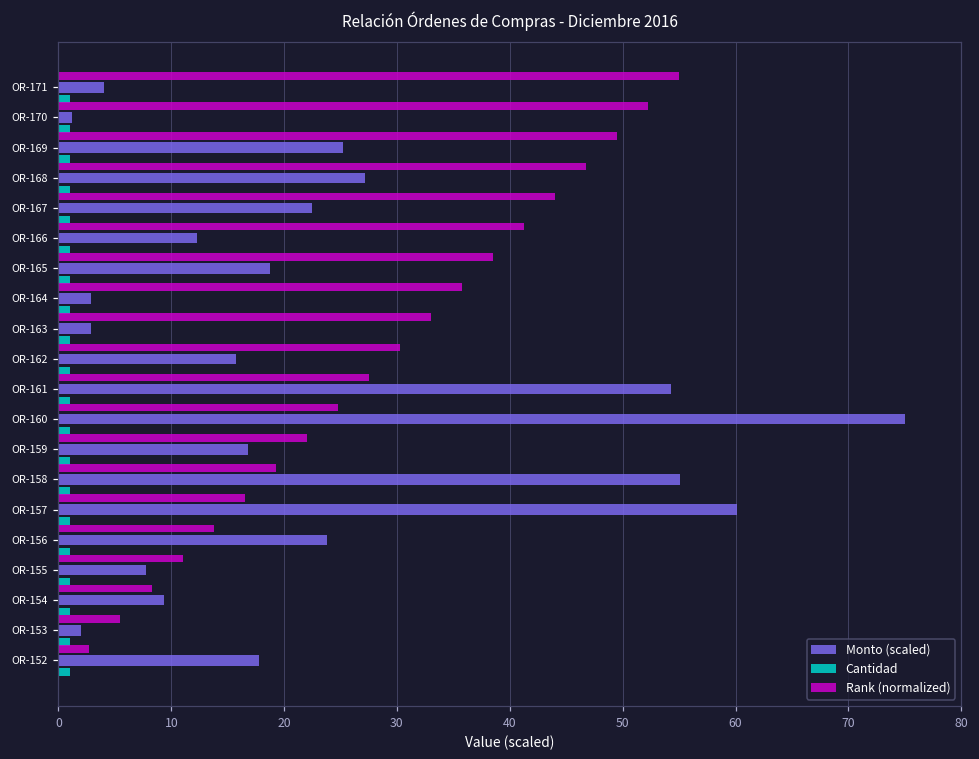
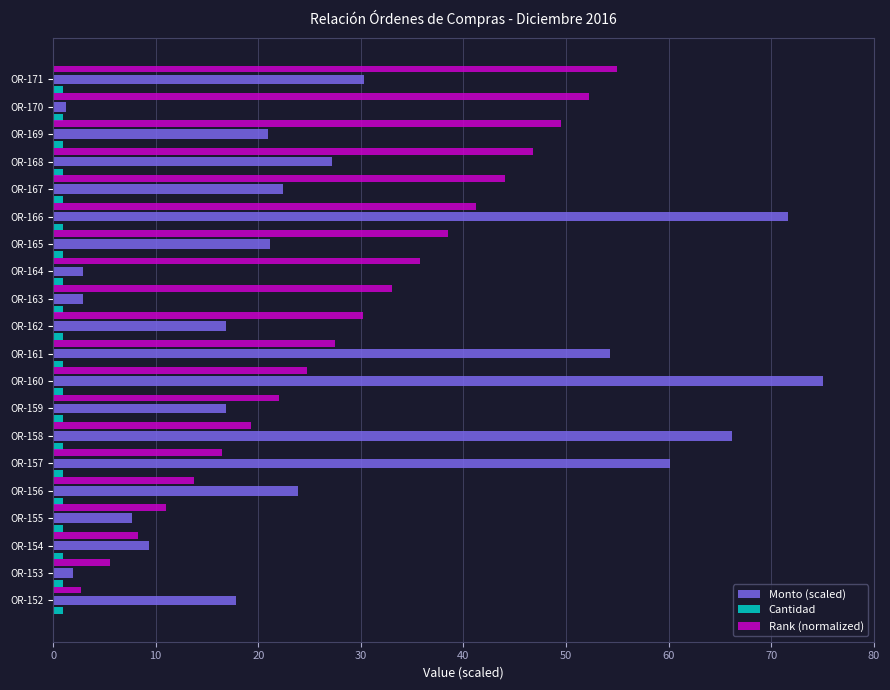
Monto (scaled), OR-171: 4.1 -> 30.3
Monto (scaled), OR-169: 25.3 -> 20.9
Monto (scaled), OR-166: 12.3 -> 71.6
Monto (scaled), OR-165: 18.7 -> 21.2
Monto (scaled), OR-162: 15.7 -> 16.8
Monto (scaled), OR-158: 55.1 -> 66.2
